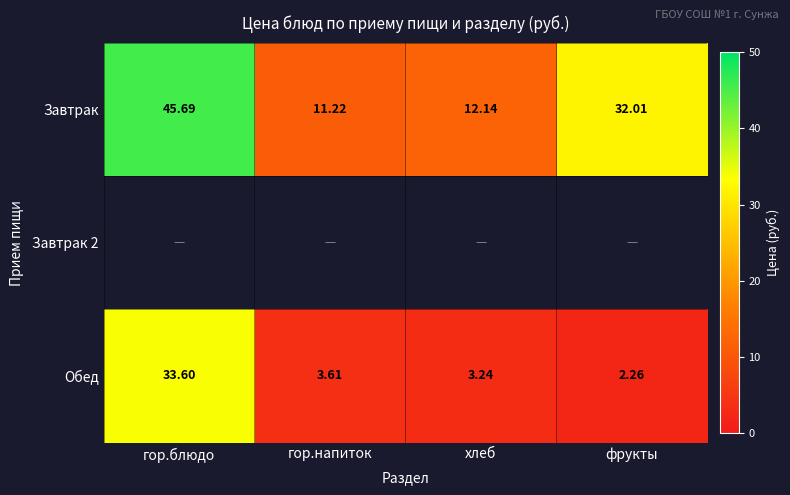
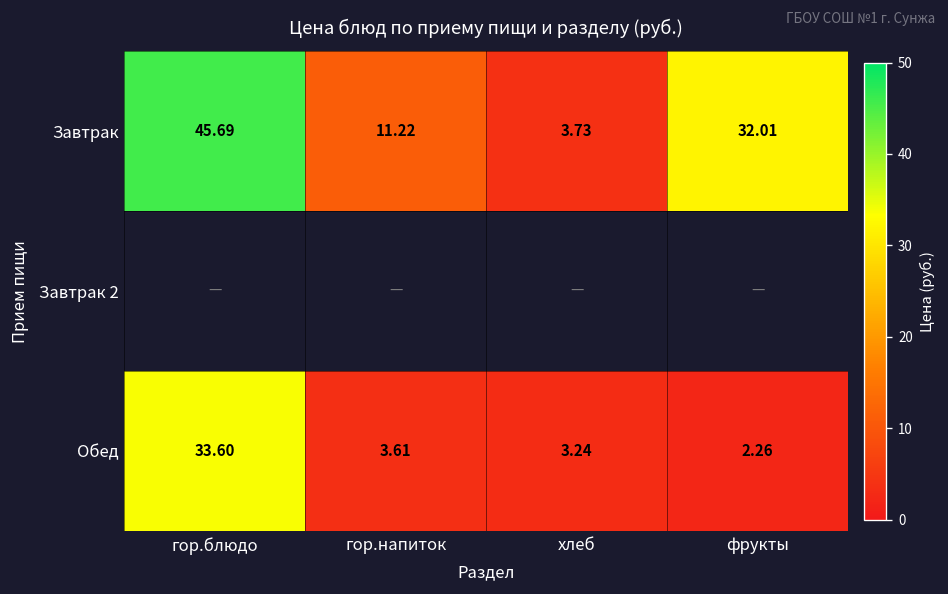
Завтрак, хлеб: 12.14 -> 3.73
